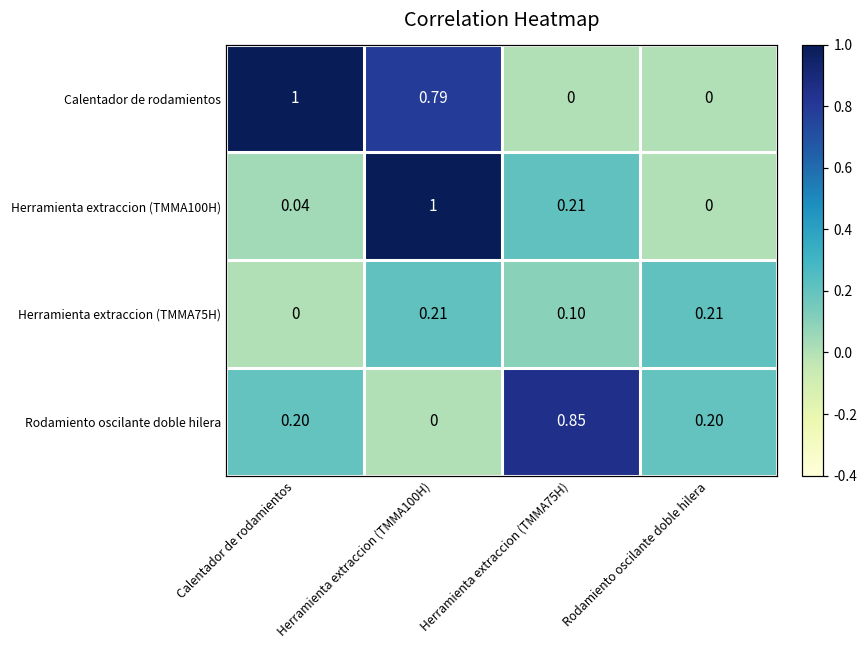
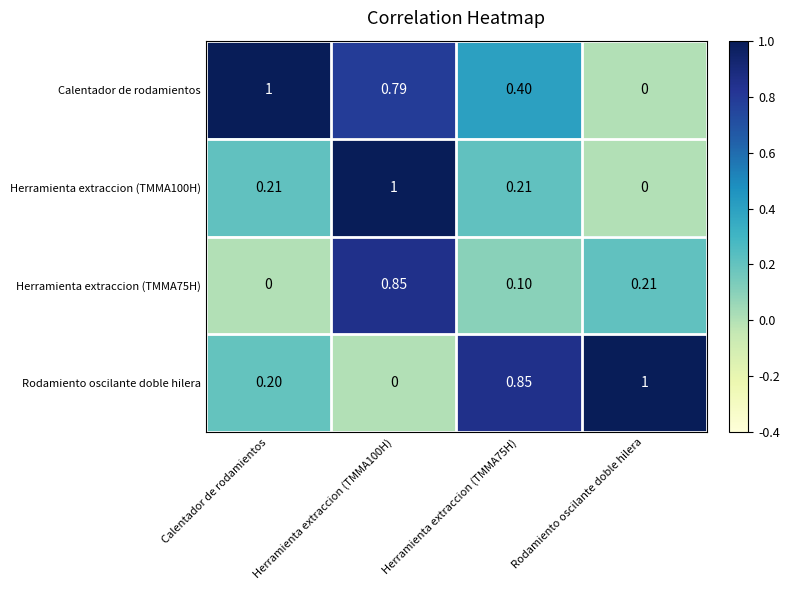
Calentador de rodamientos, Herramienta extraccion (TMMA75H): 0 -> 0.40
Herramienta extraccion (TMMA100H), Calentador de rodamientos: 0.04 -> 0.21
Herramienta extraccion (TMMA75H), Herramienta extraccion (TMMA100H): 0.21 -> 0.85
Rodamiento oscilante doble hilera, Rodamiento oscilante doble hilera: 0.20 -> 1
